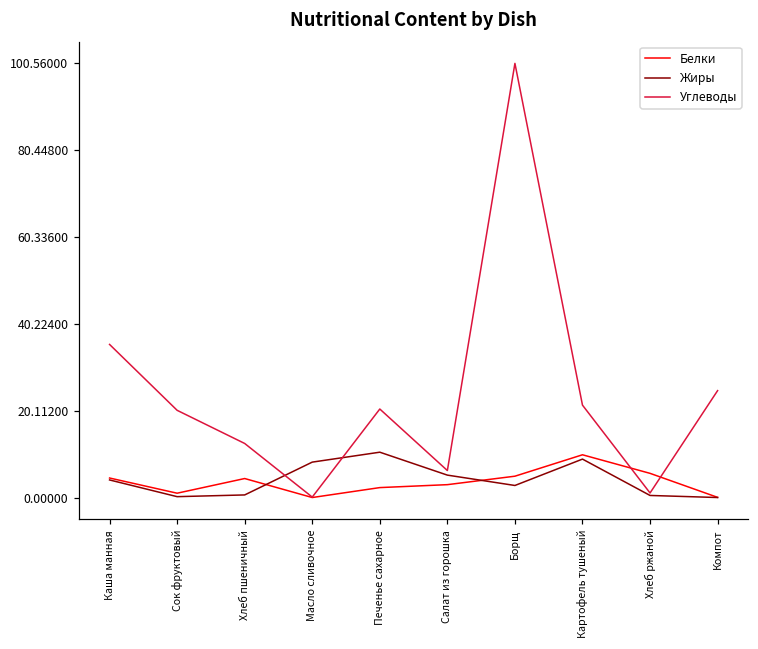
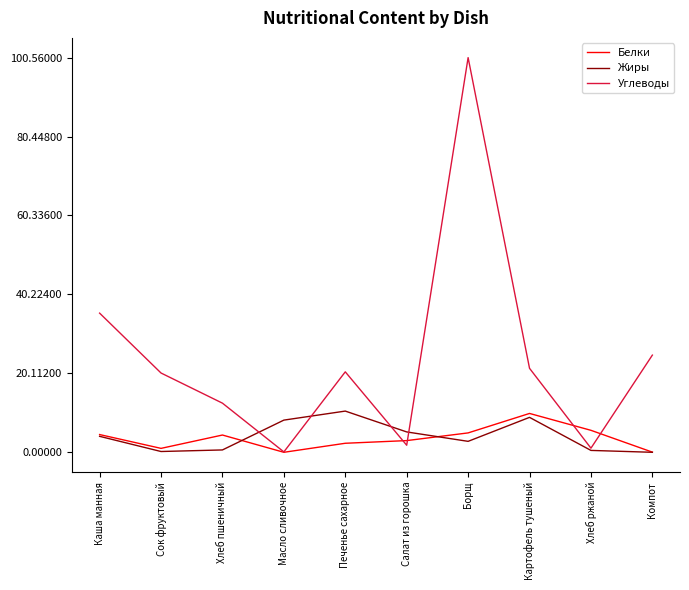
Углеводы, Салат из горошка: 6 -> 2
